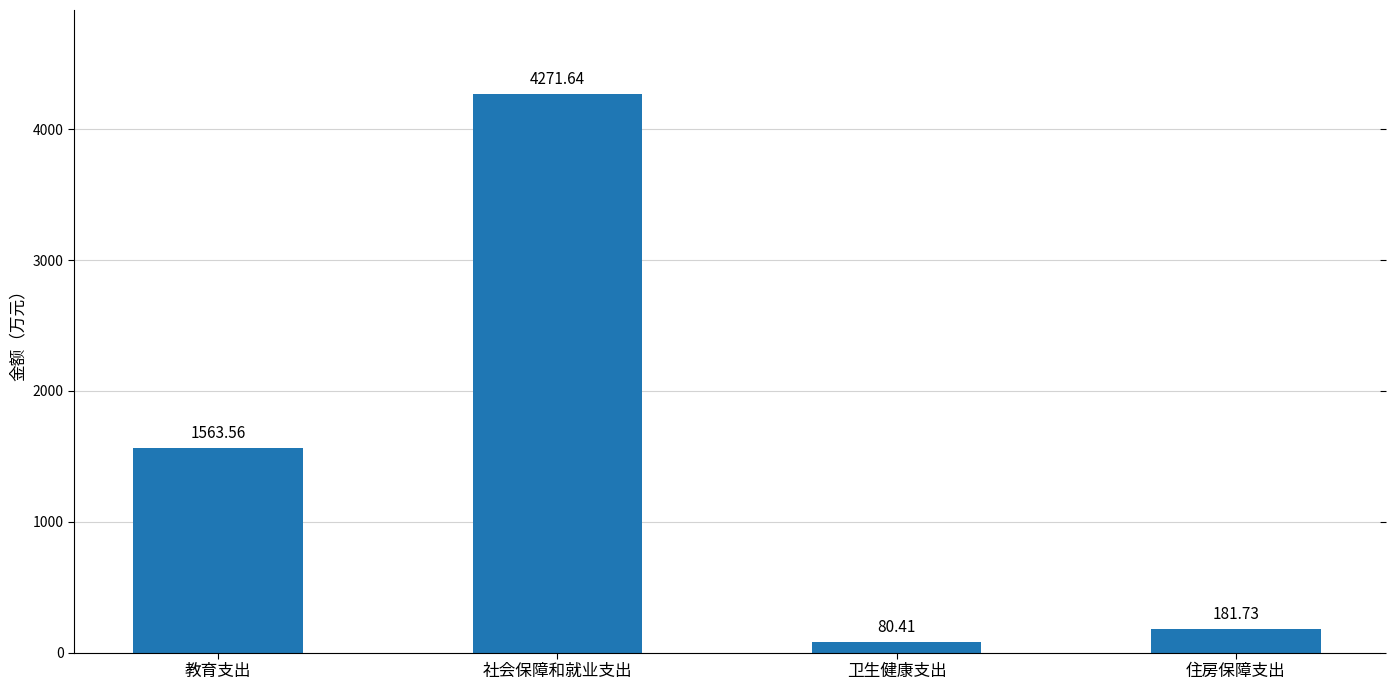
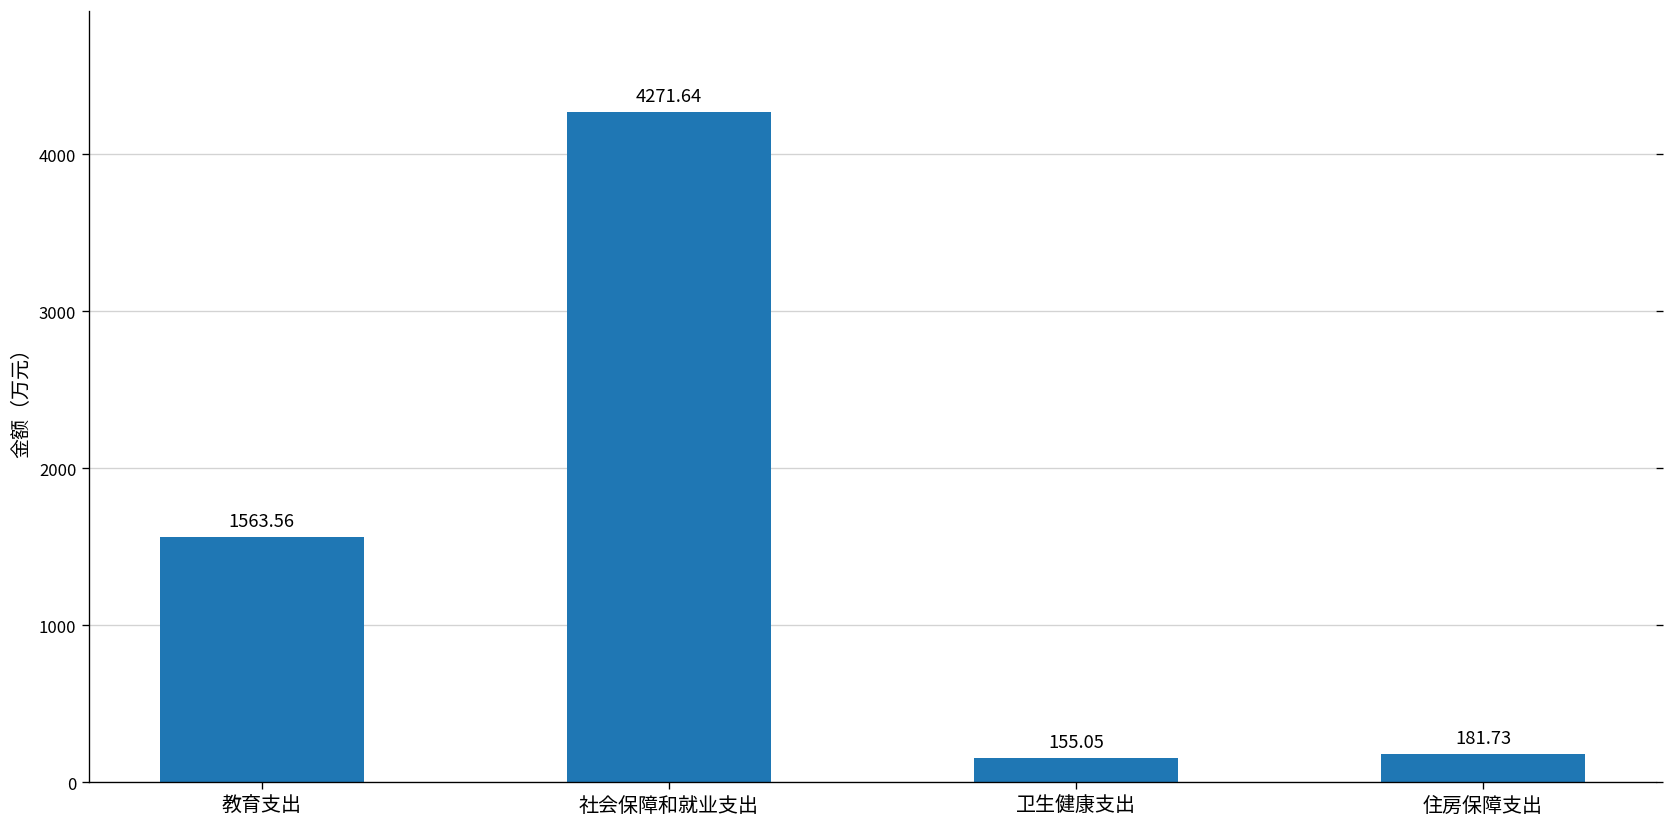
卫生健康支出: 80.41 -> 155.05
